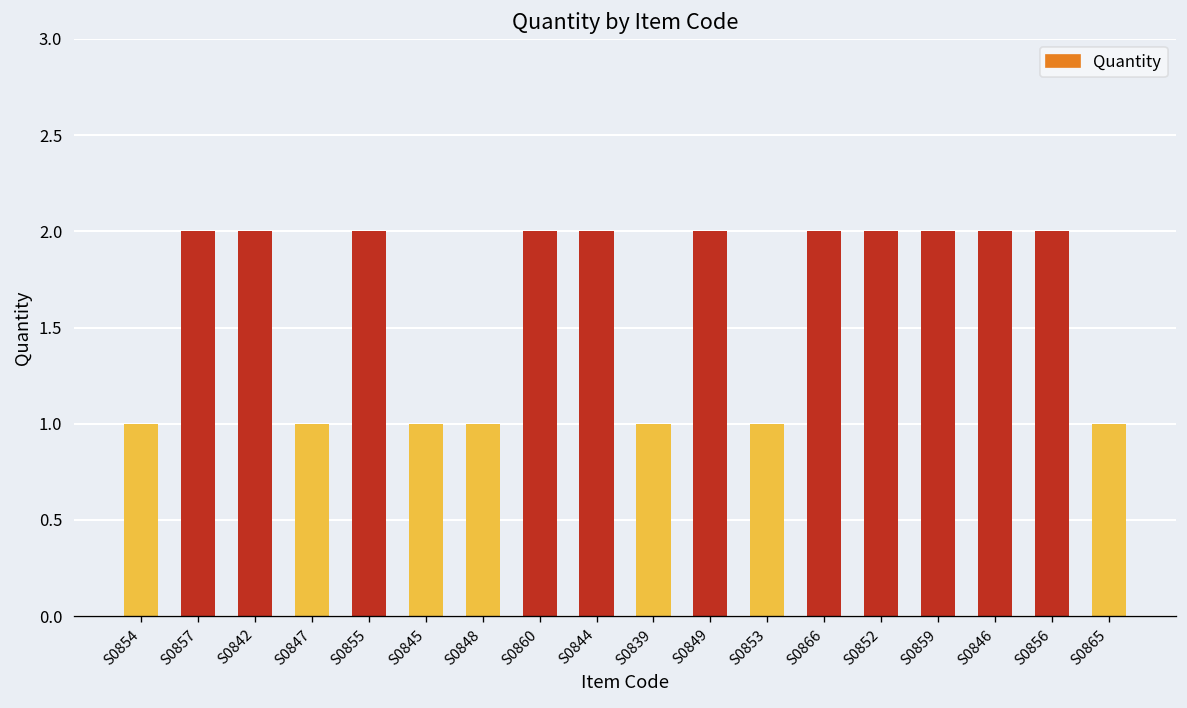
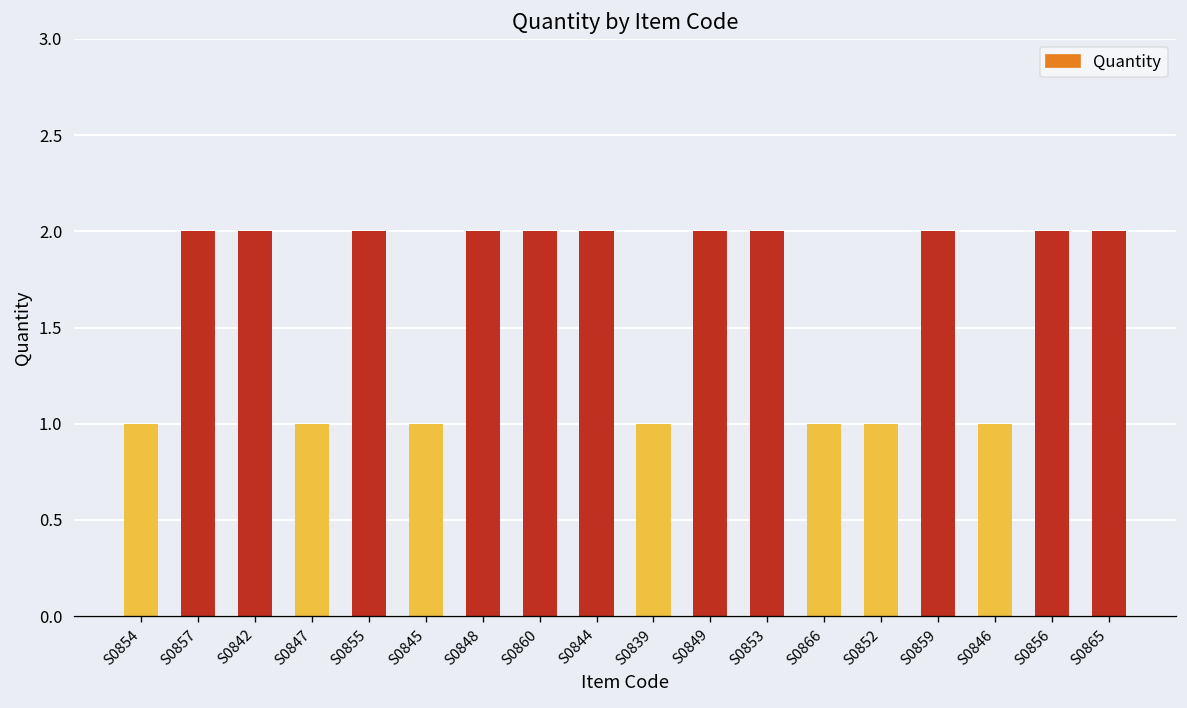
S0848: 1 -> 2
S0853: 1 -> 2
S0866: 2 -> 1
S0852: 2 -> 1
S0846: 2 -> 1
S0865: 1 -> 2
